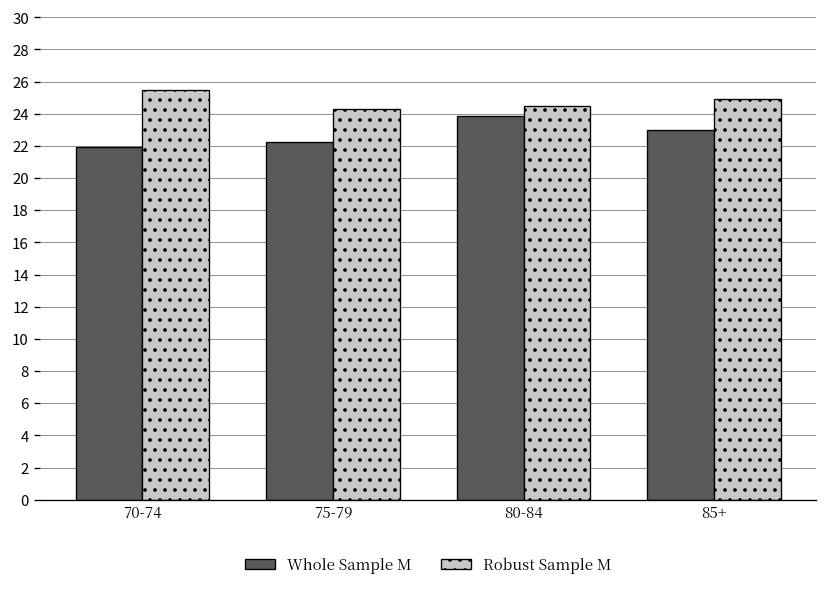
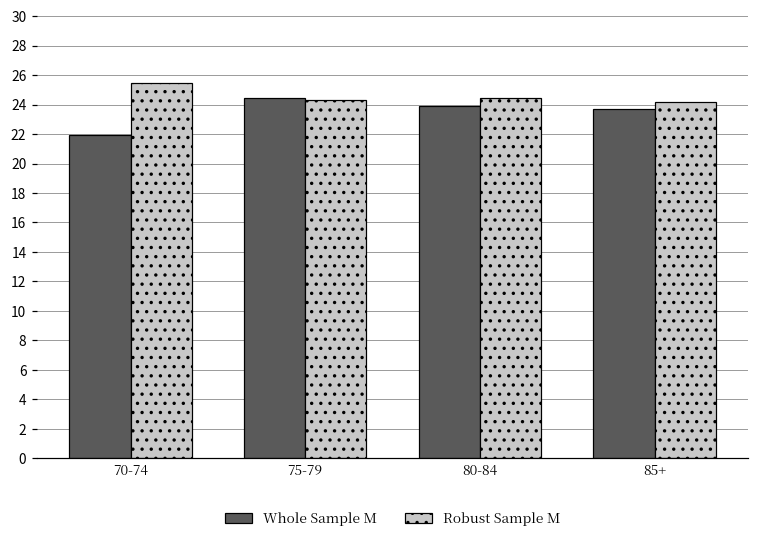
Whole Sample M, 75-79: 22.3 -> 24.5
Whole Sample M, 85+: 23.0 -> 23.7
Robust Sample M, 85+: 24.9 -> 24.2
